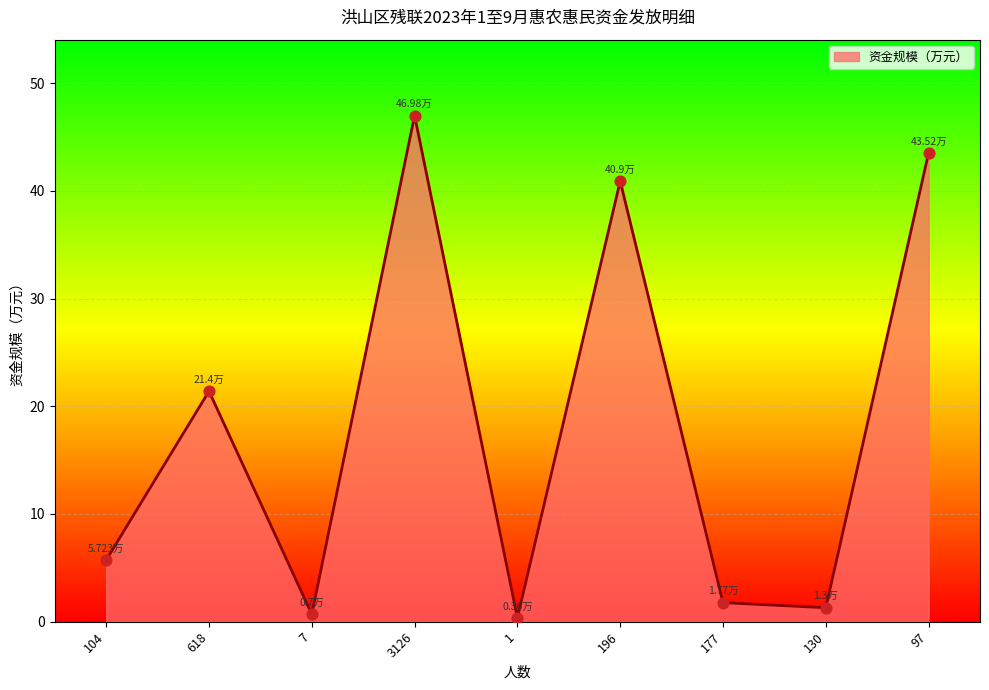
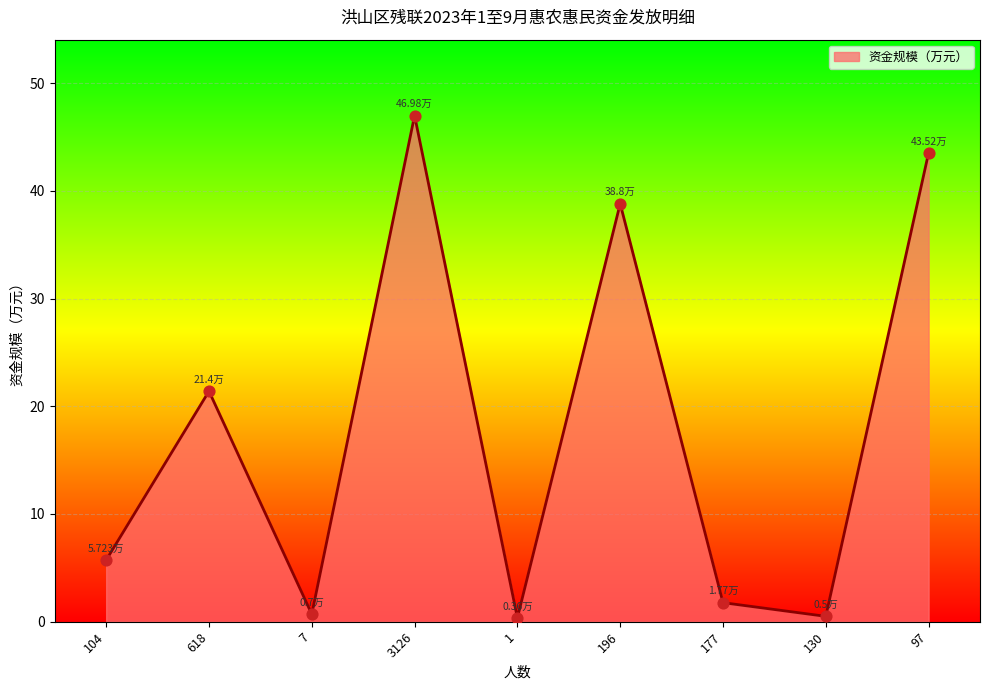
196: 40.9万 -> 38.8万
130: 1.3万 -> 0.5万
